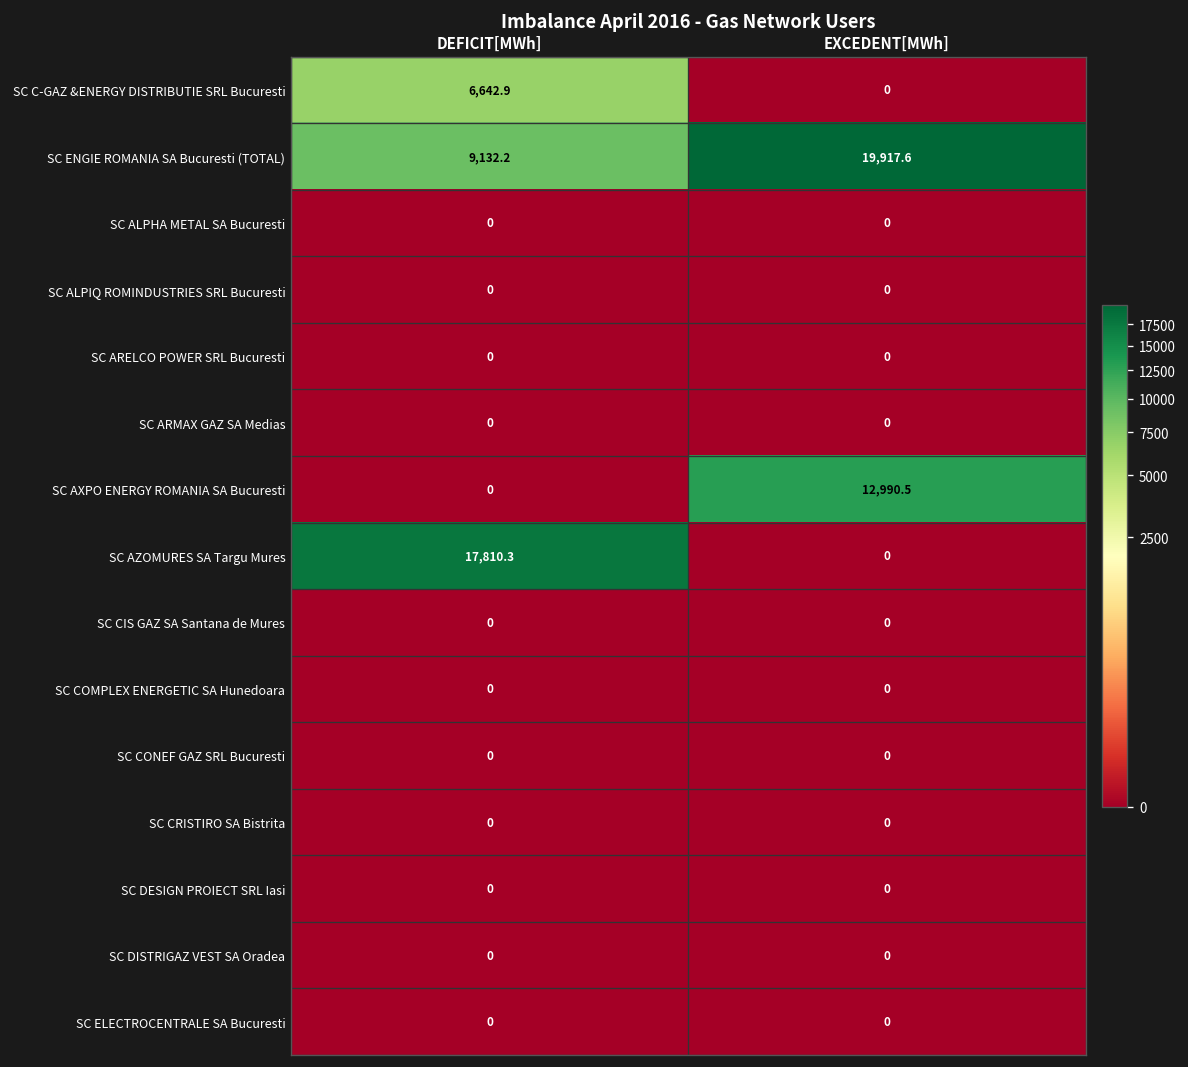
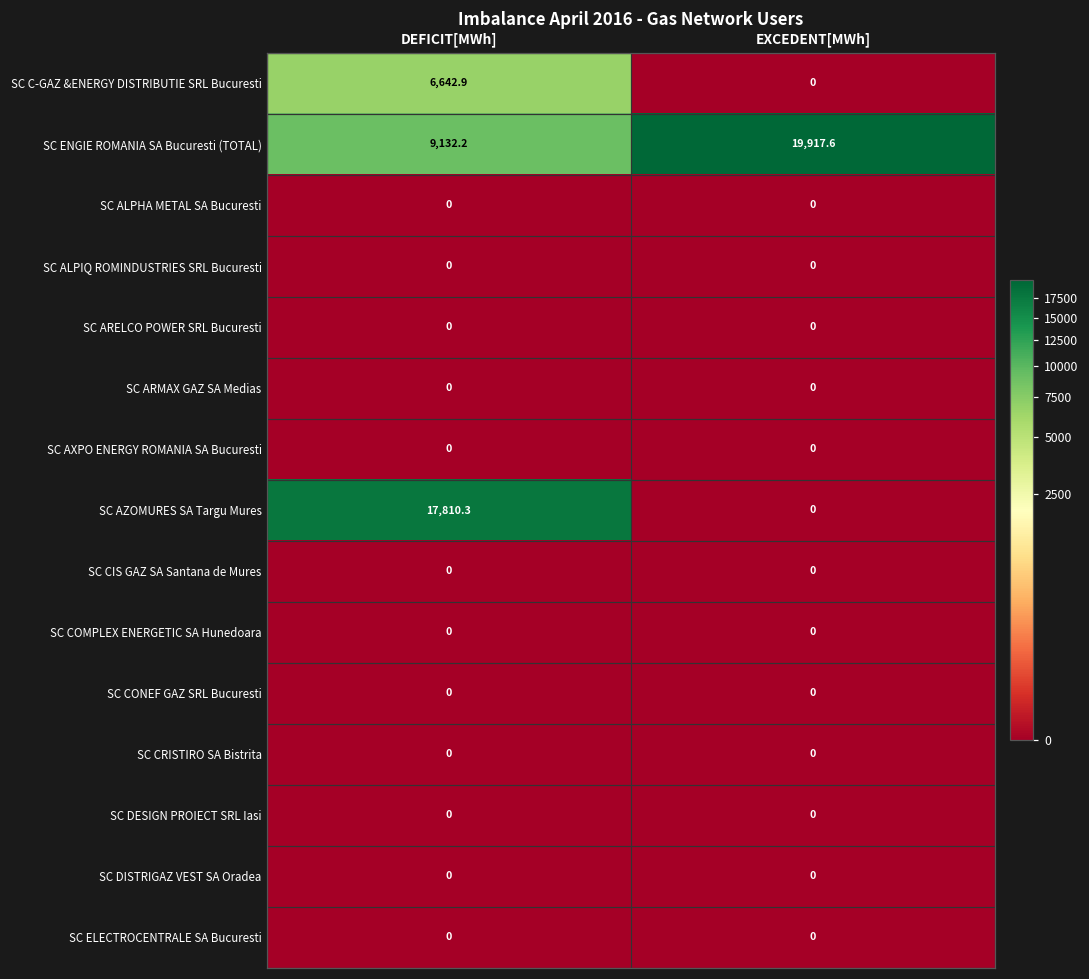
SC AXPO ENERGY ROMANIA SA Bucuresti, EXCEDENT[MWh]: 12,990.5 -> 0
